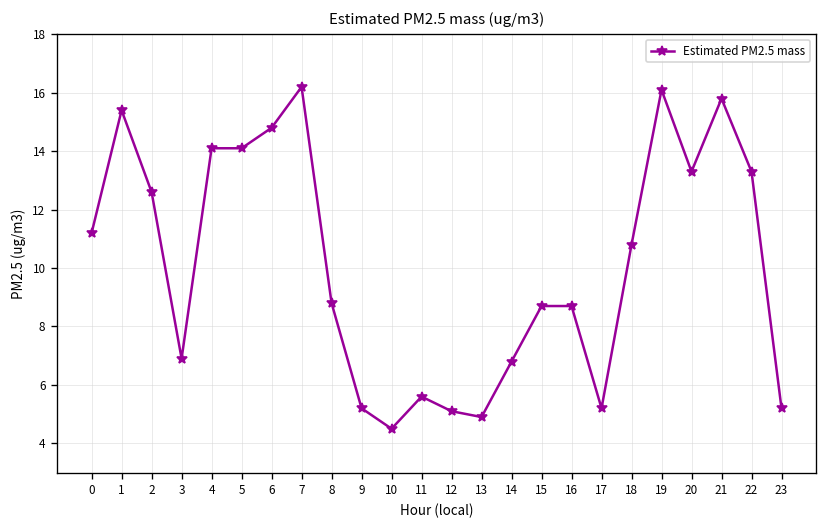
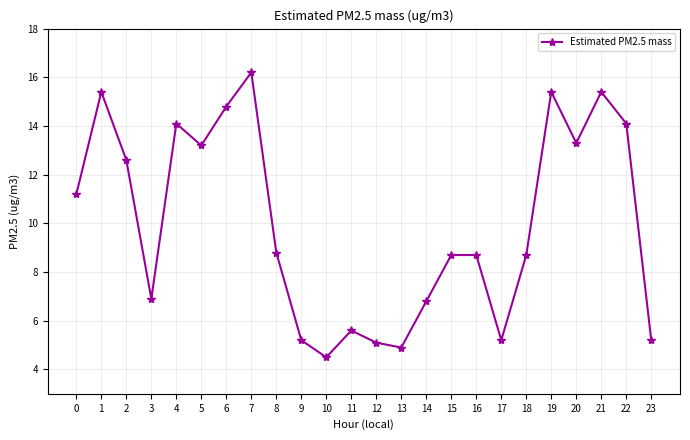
5: 14.1 -> 13.2
18: 10.8 -> 8.7
19: 16.1 -> 15.4
21: 15.8 -> 15.4
22: 13.3 -> 14.1
